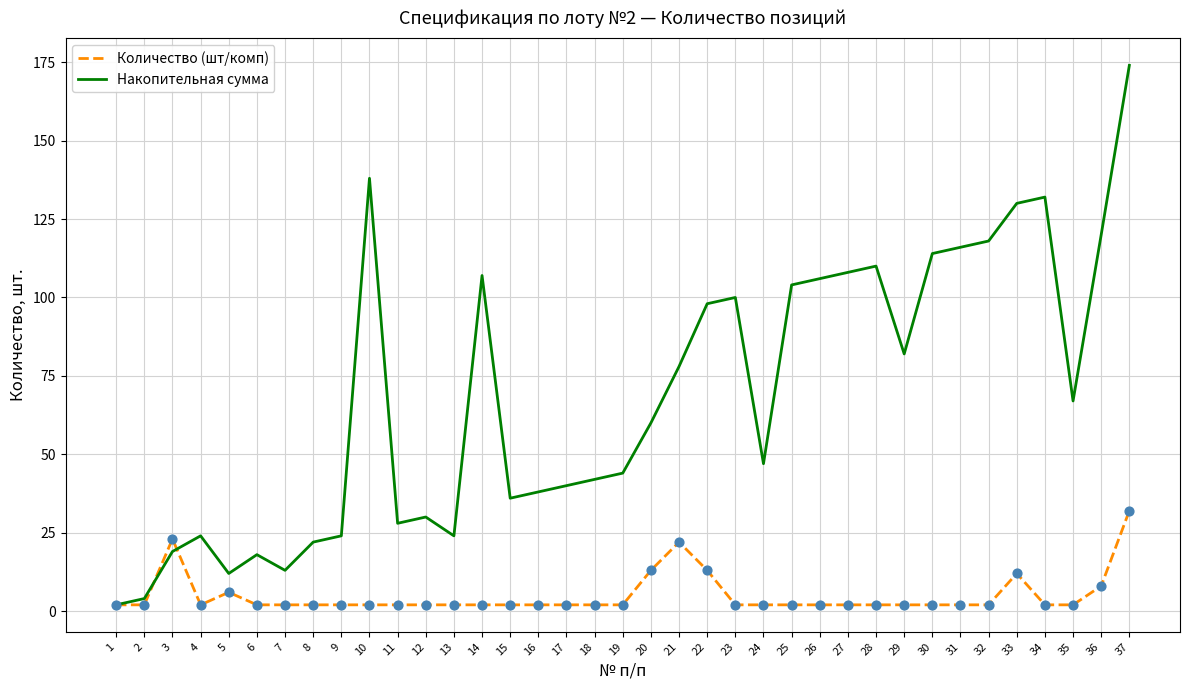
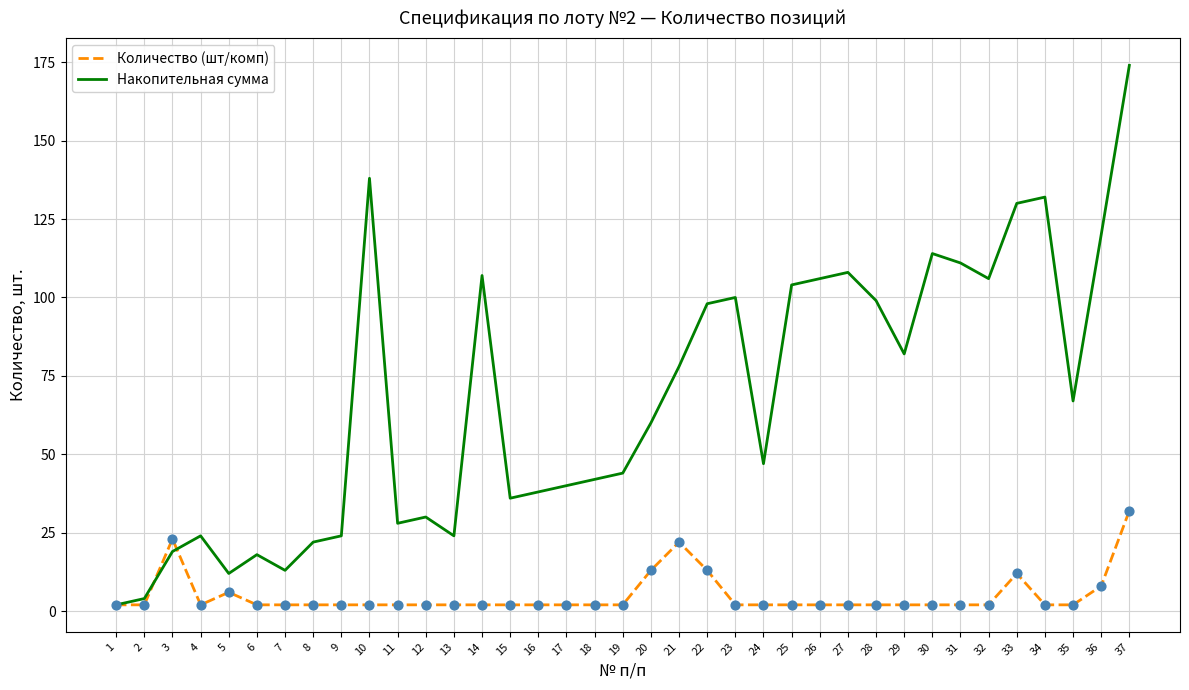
Накопительная сумма, 28: 110 -> 99
Накопительная сумма, 31: 116 -> 111
Накопительная сумма, 32: 118 -> 106
